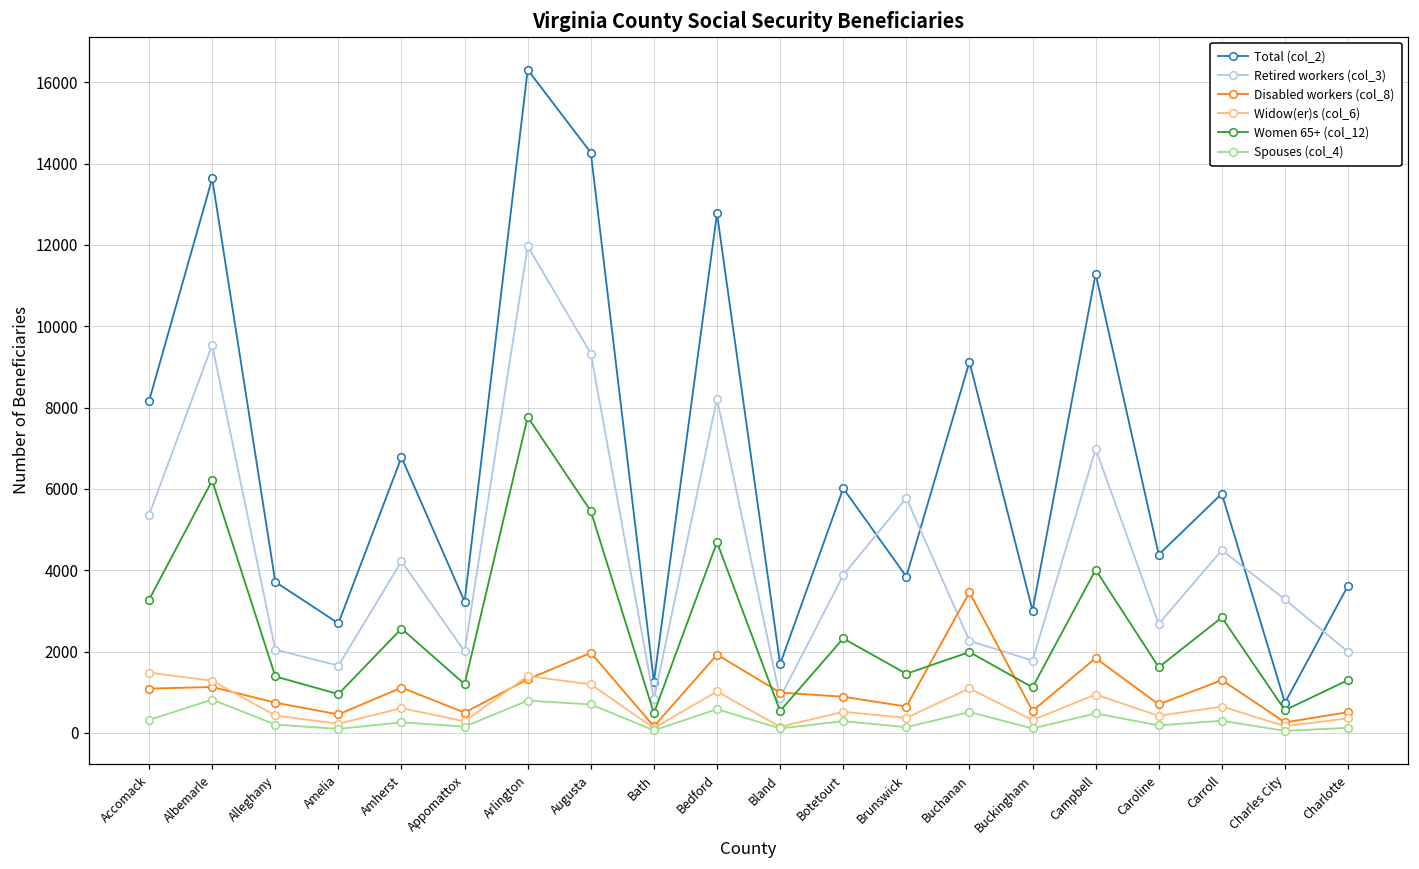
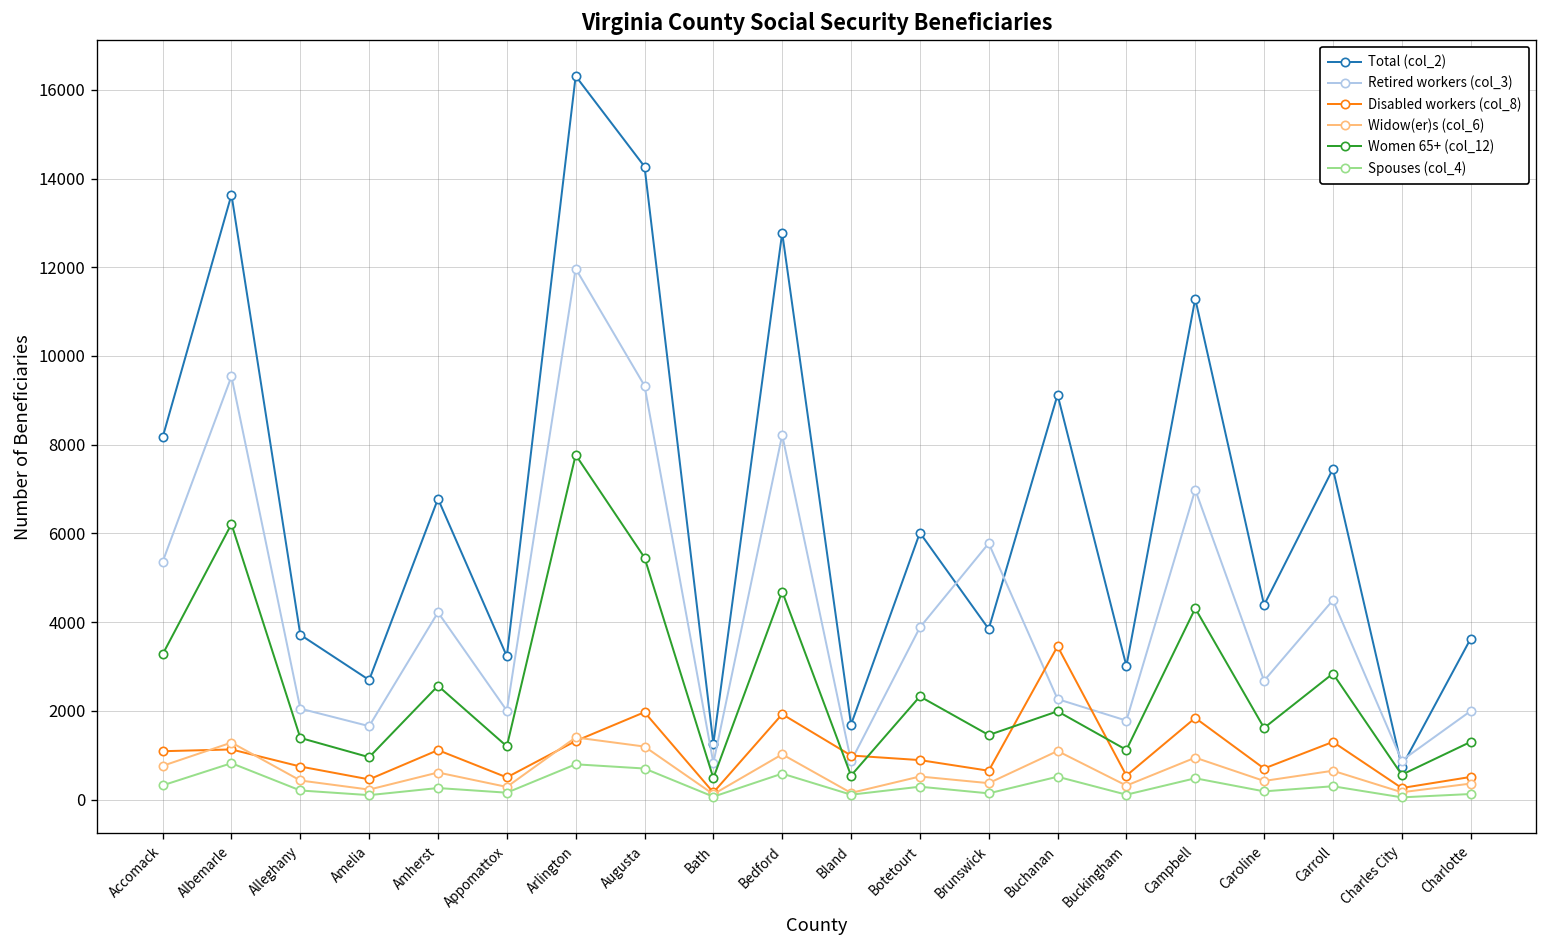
Widow(er)s (col_6), Accomack: 1500 -> 800
Women 65+ (col_12), Campbell: 4000 -> 4300
Total (col_2), Carroll: 5900 -> 7500
Retired workers (col_3), Charles City: 3300 -> 900
